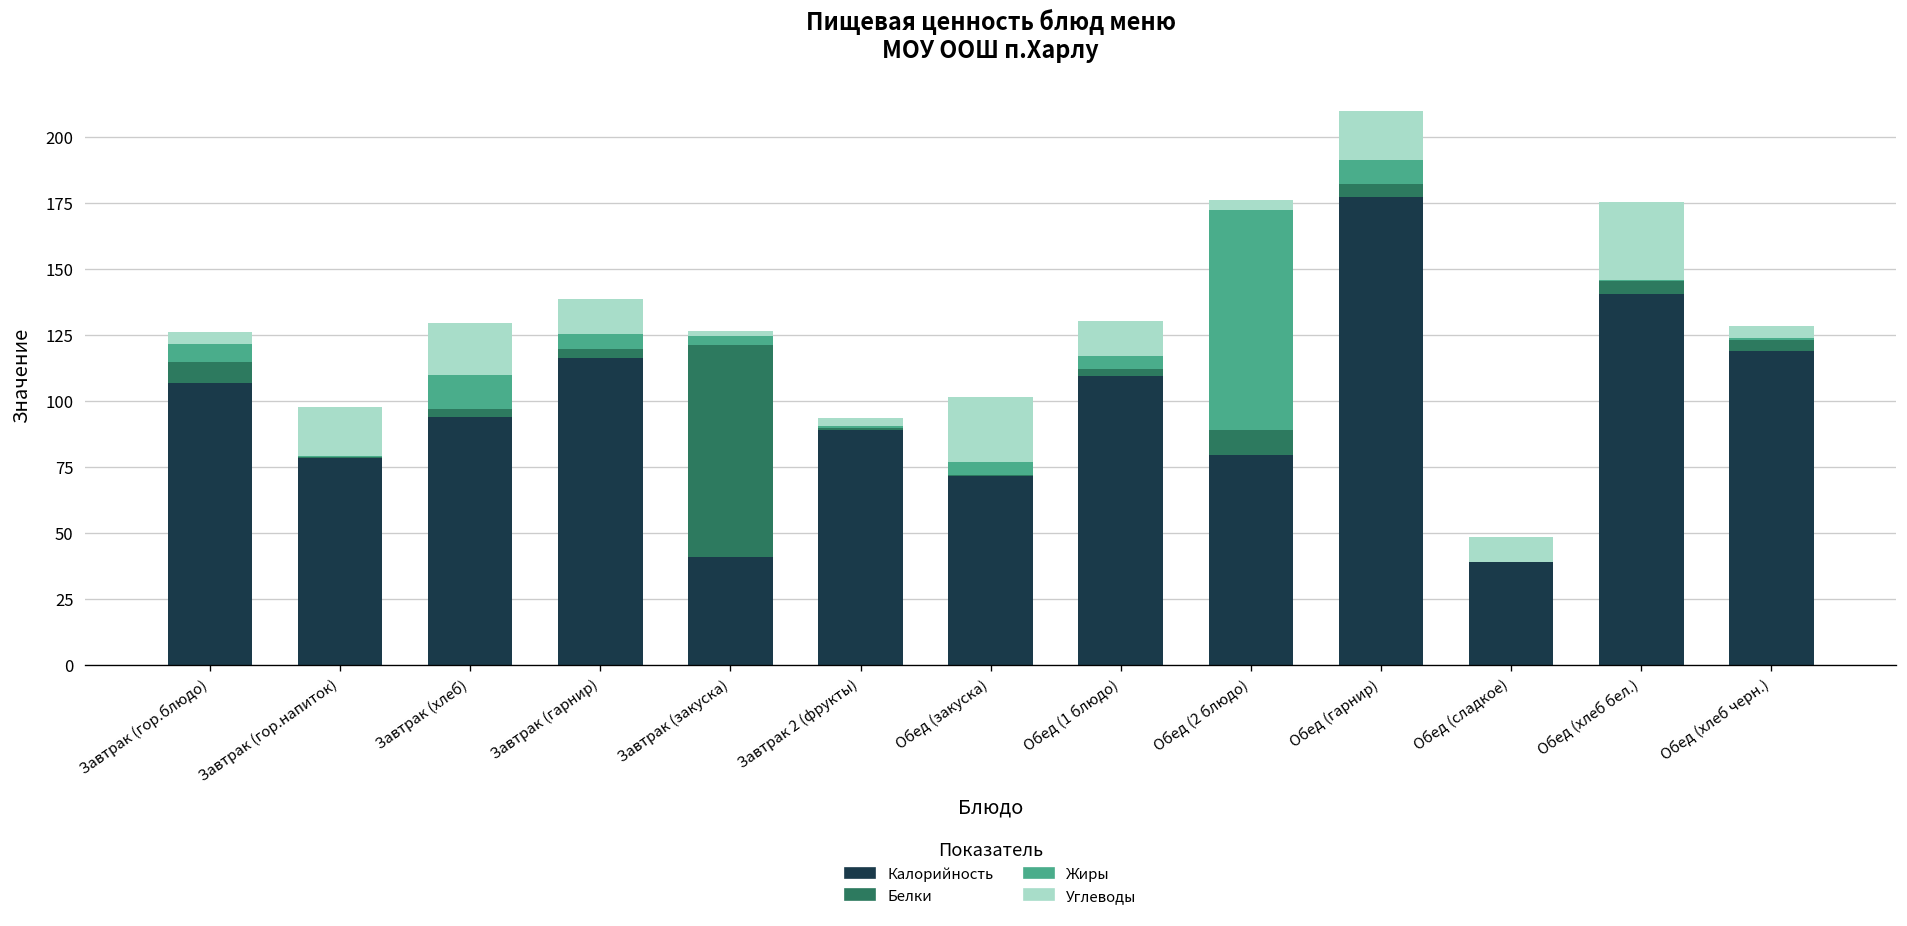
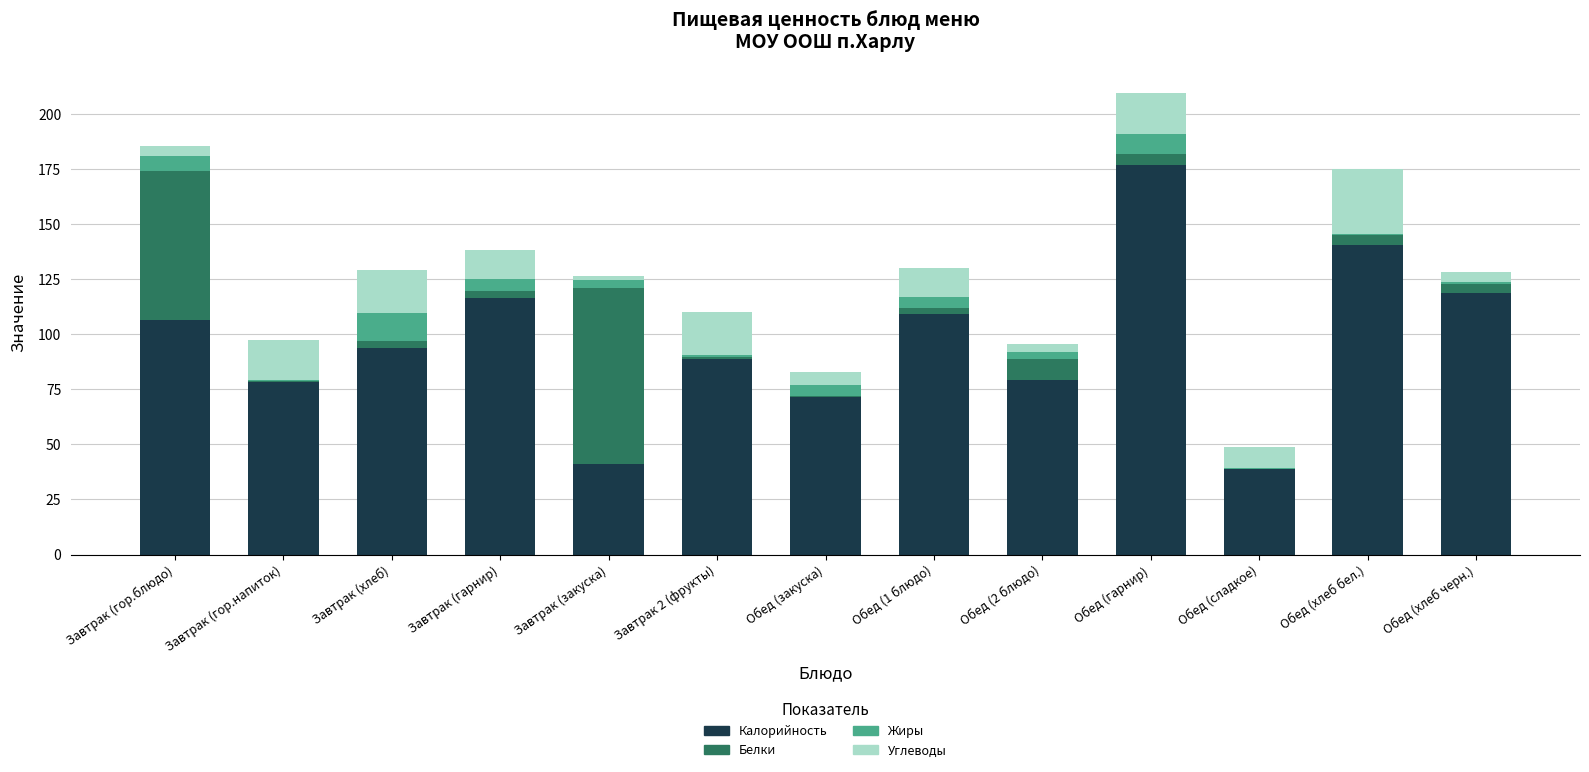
Белки, Завтрак (гор.блюдо): 8 -> 67
Углеводы, Завтрак 2 (фрукты): 3 -> 20
Углеводы, Обед (закуска): 24 -> 6
Жиры, Обед (2 блюдо): 83 -> 3
